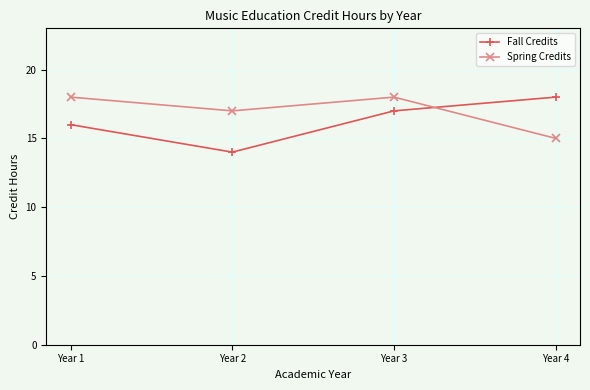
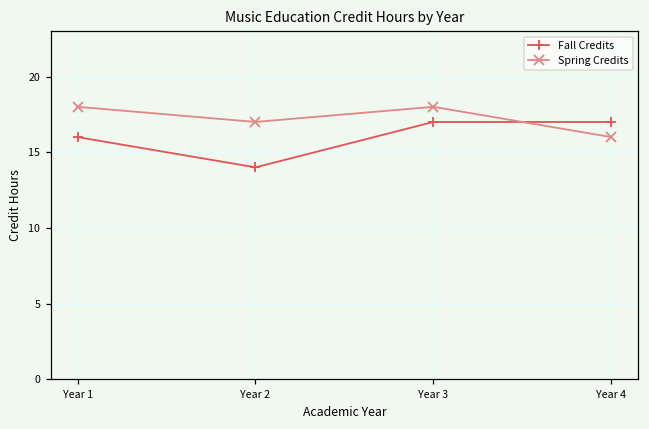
Fall Credits, Year 4: 18 -> 17
Spring Credits, Year 4: 15 -> 16
